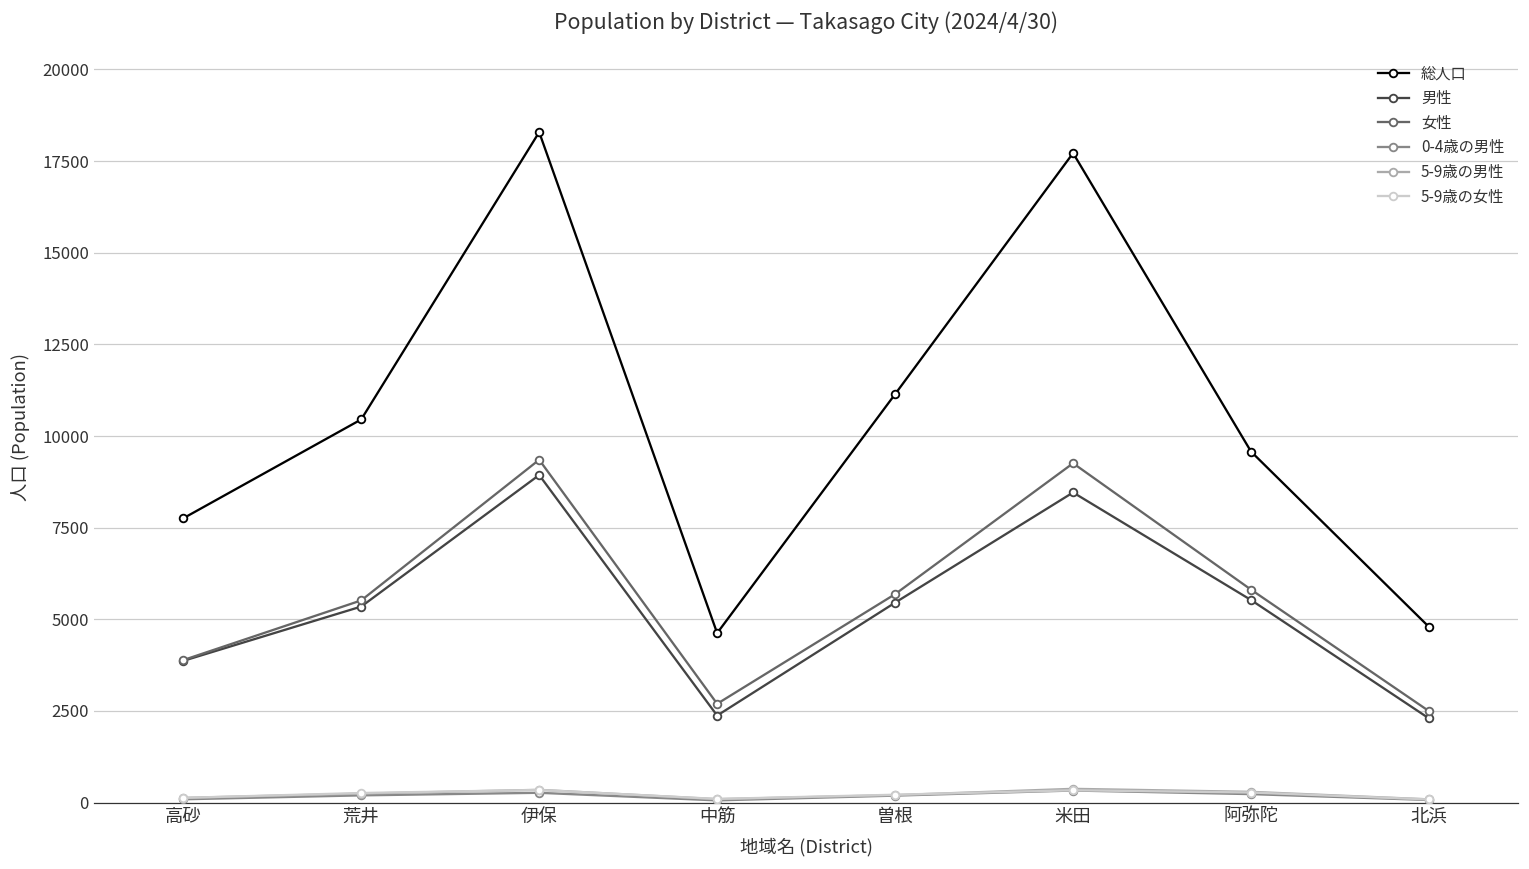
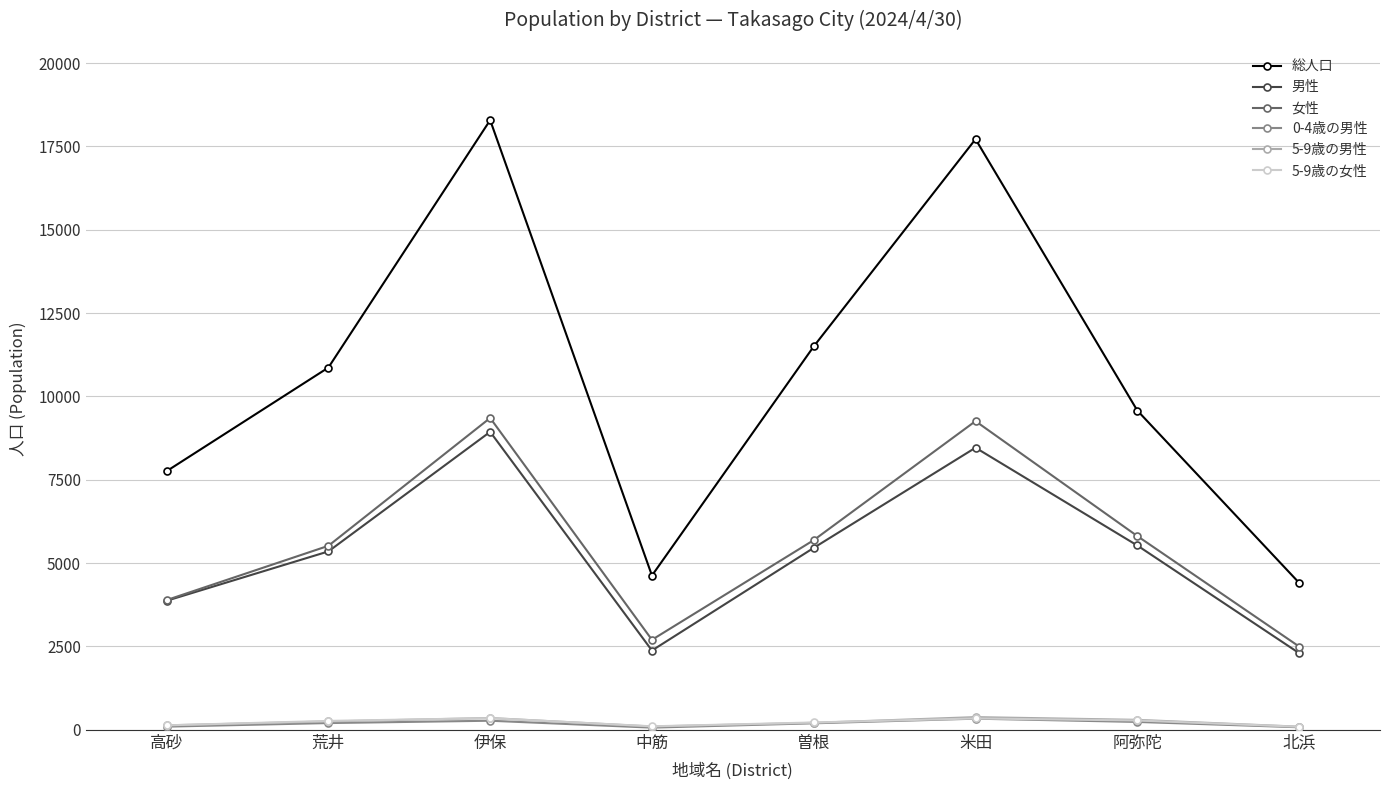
総人口, 荒井: 10500 -> 10900
総人口, 曽根: 11100 -> 11500
総人口, 北浜: 4800 -> 4400
